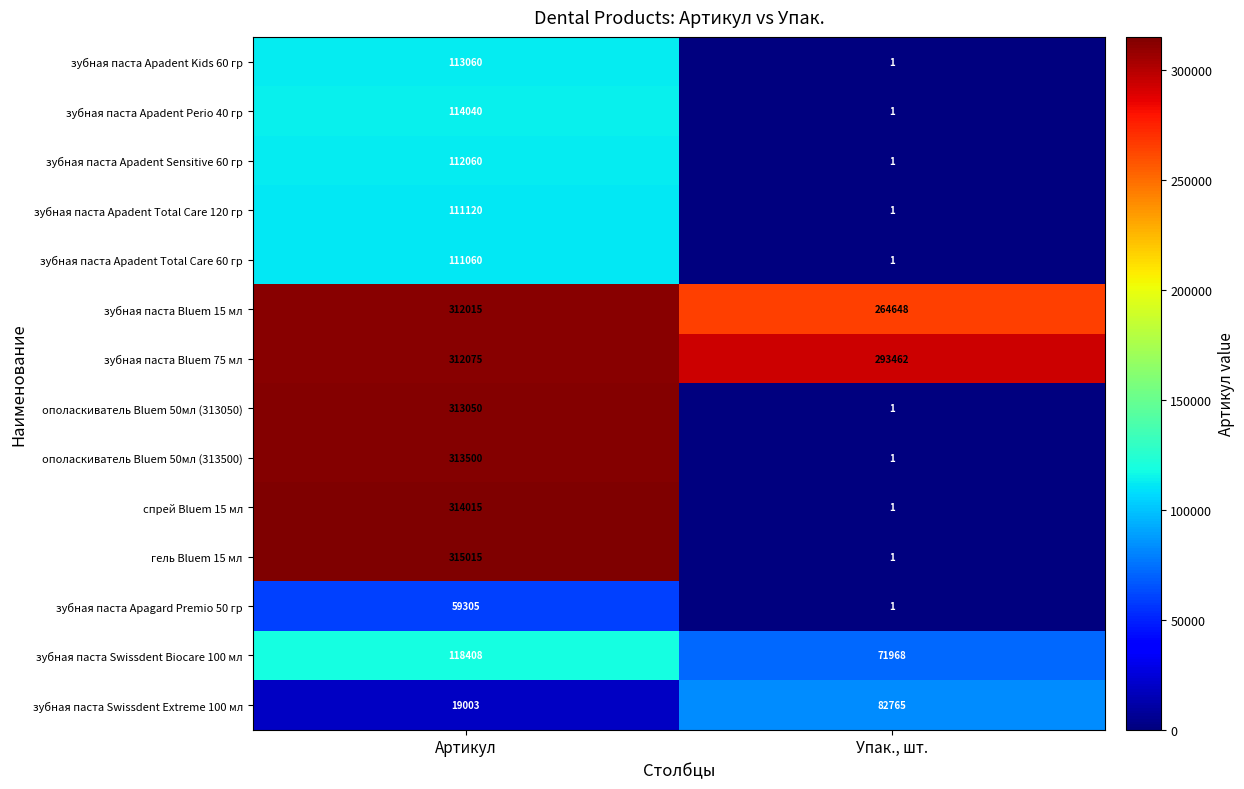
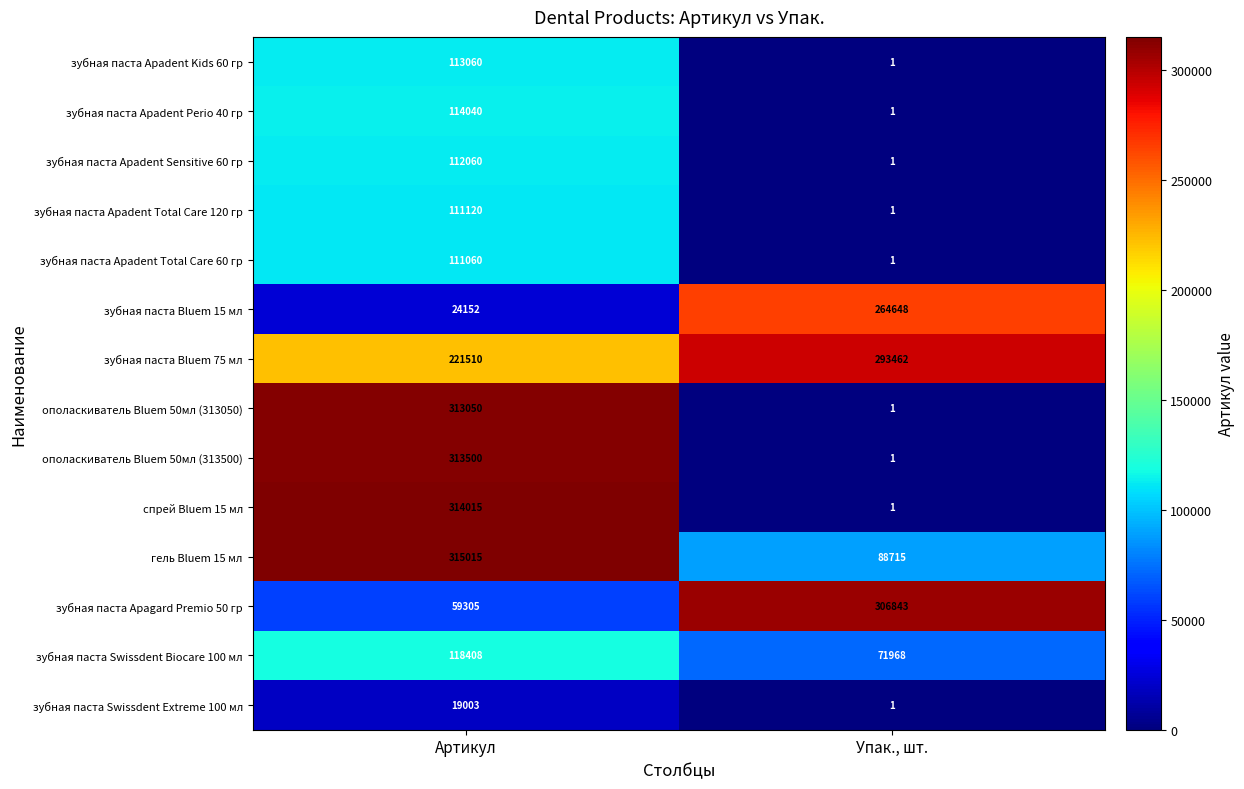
зубная паста Bluem 15 мл, Артикул: 312015 -> 24152
зубная паста Bluem 75 мл, Артикул: 312075 -> 221510
гель Bluem 15 мл, Упак., шт.: 1 -> 88715
зубная паста Apagard Premio 50 гр, Упак., шт.: 1 -> 306843
зубная паста Swissdent Extreme 100 мл, Упак., шт.: 82765 -> 1
